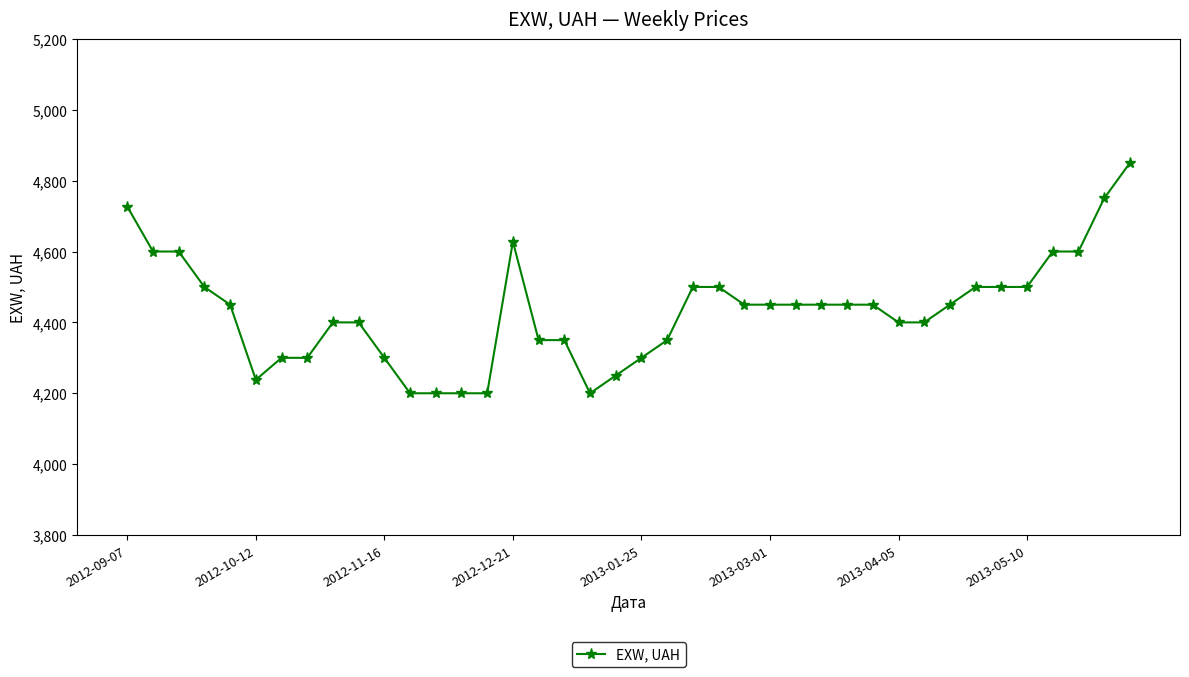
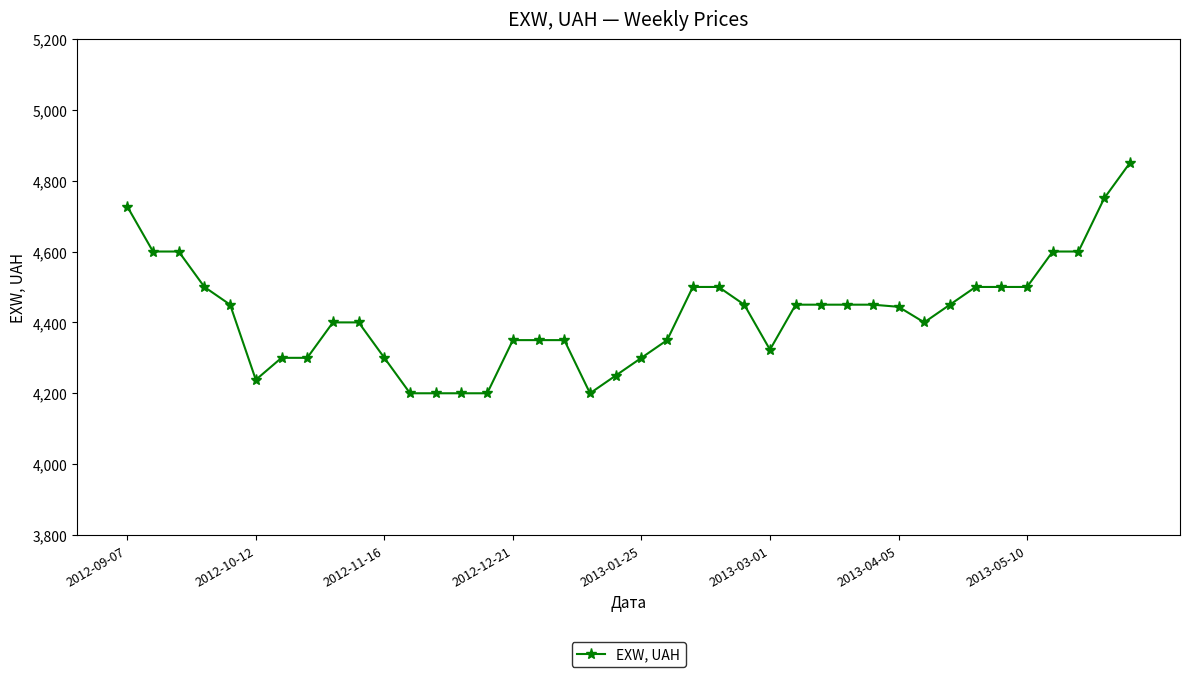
2012-12-21: 4,630 -> 4,350
2013-03-01: 4,450 -> 4,320
2013-04-05: 4,400 -> 4,440
